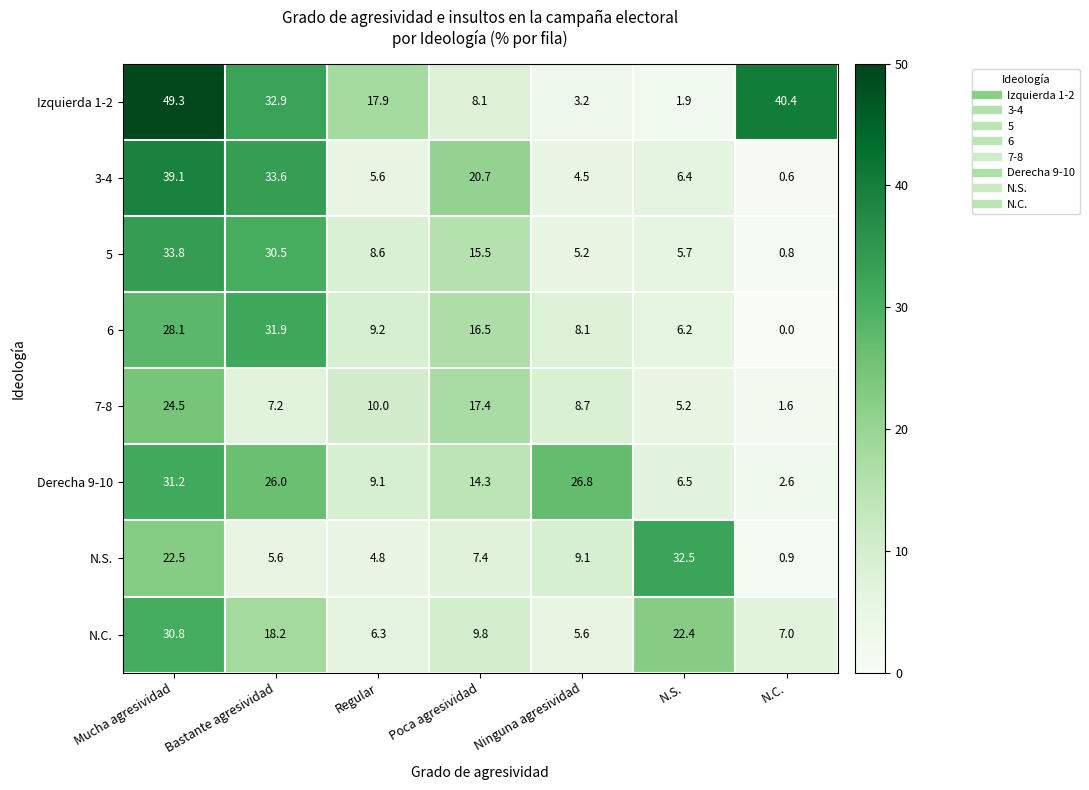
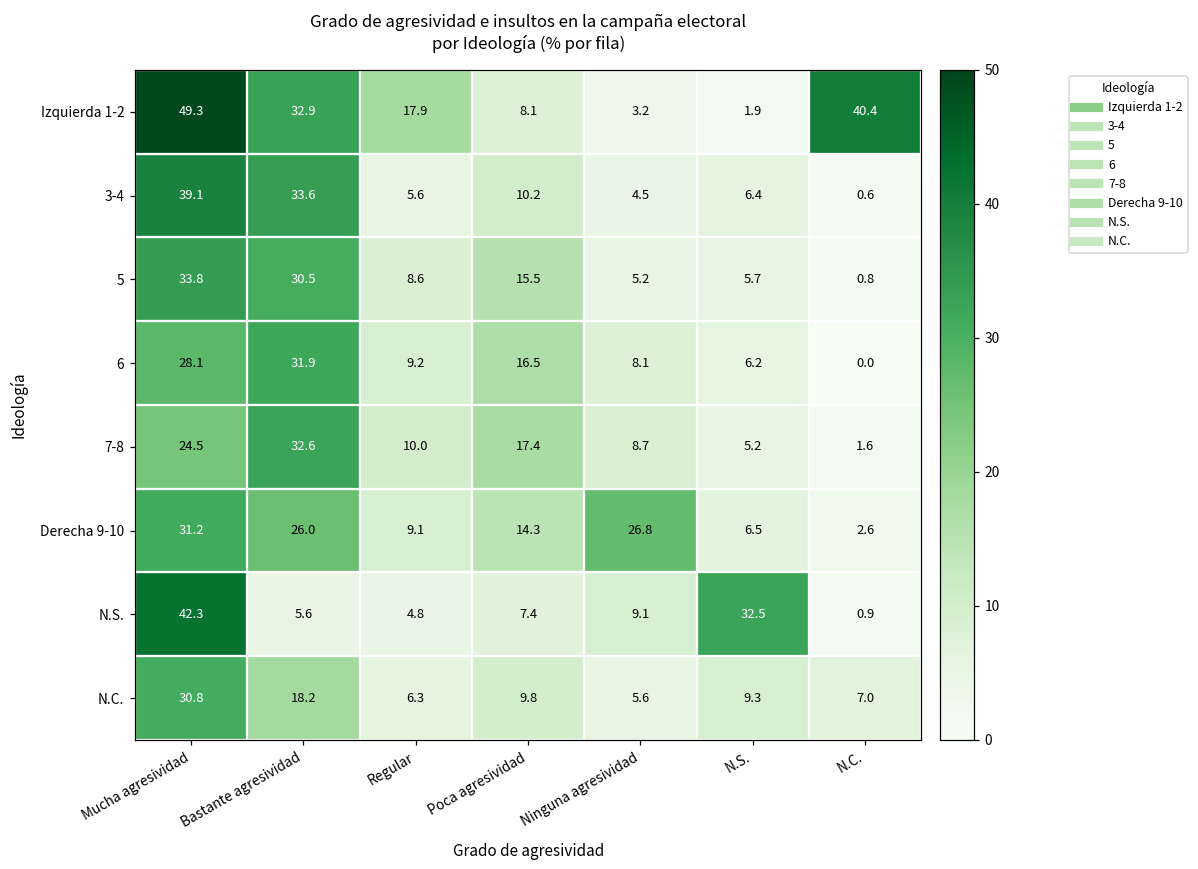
3-4, Poca agresividad: 20.7 -> 10.2
7-8, Bastante agresividad: 7.2 -> 32.6
N.S., Mucha agresividad: 22.5 -> 42.3
N.C., N.S.: 22.4 -> 9.3
